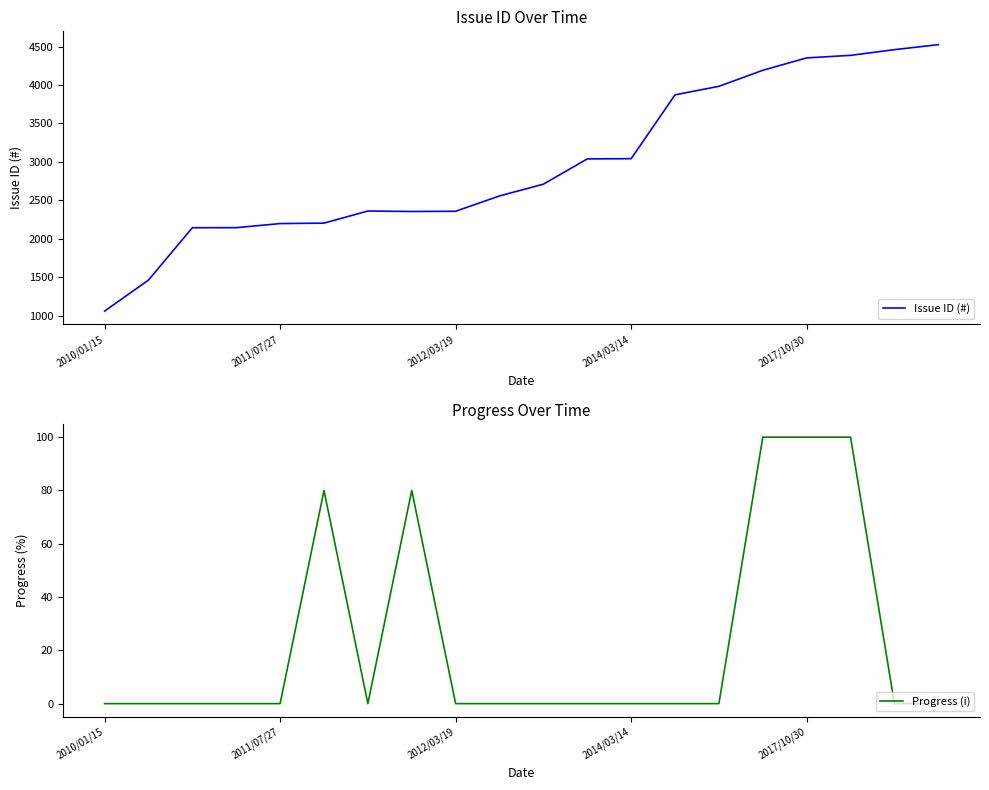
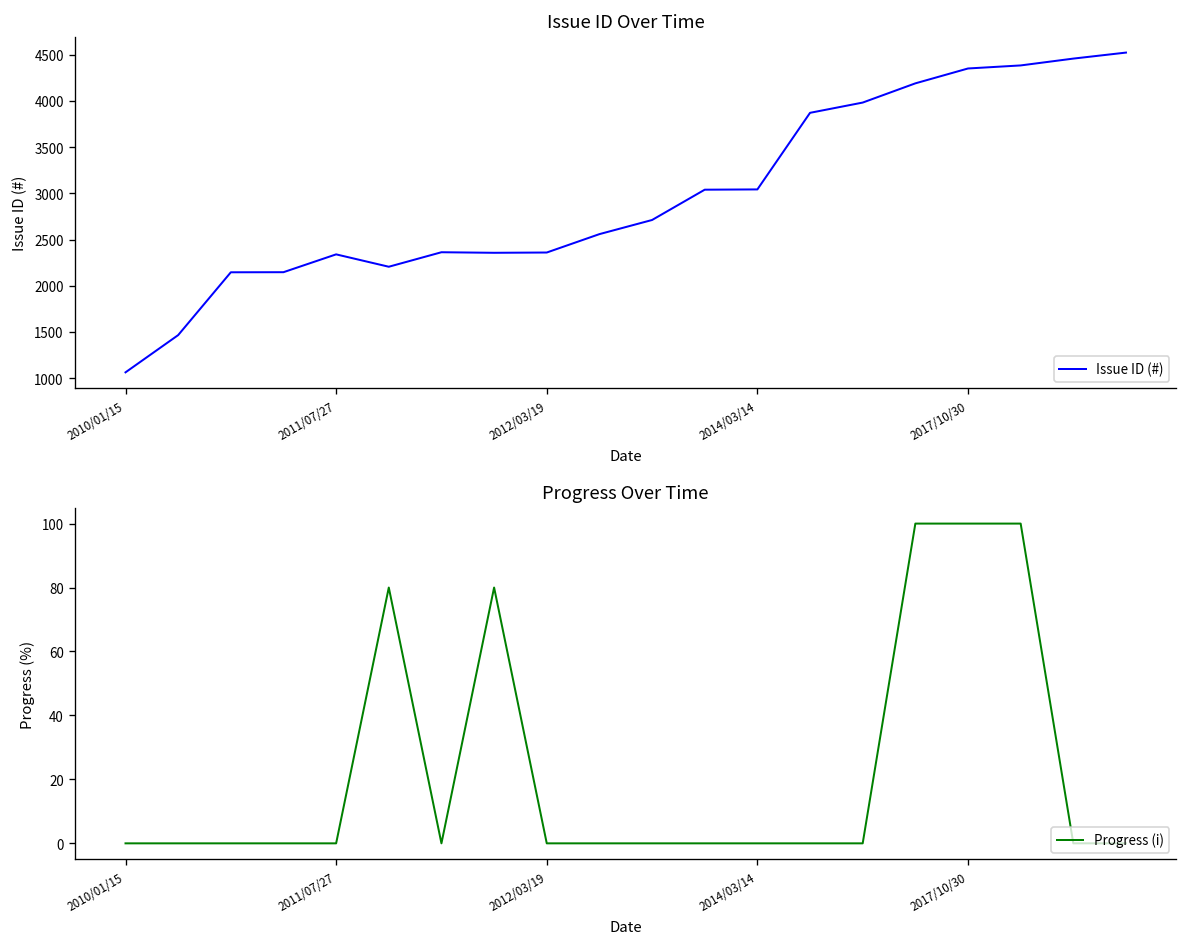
Issue ID Over Time, 2011/07/27: 2200 -> 2300
